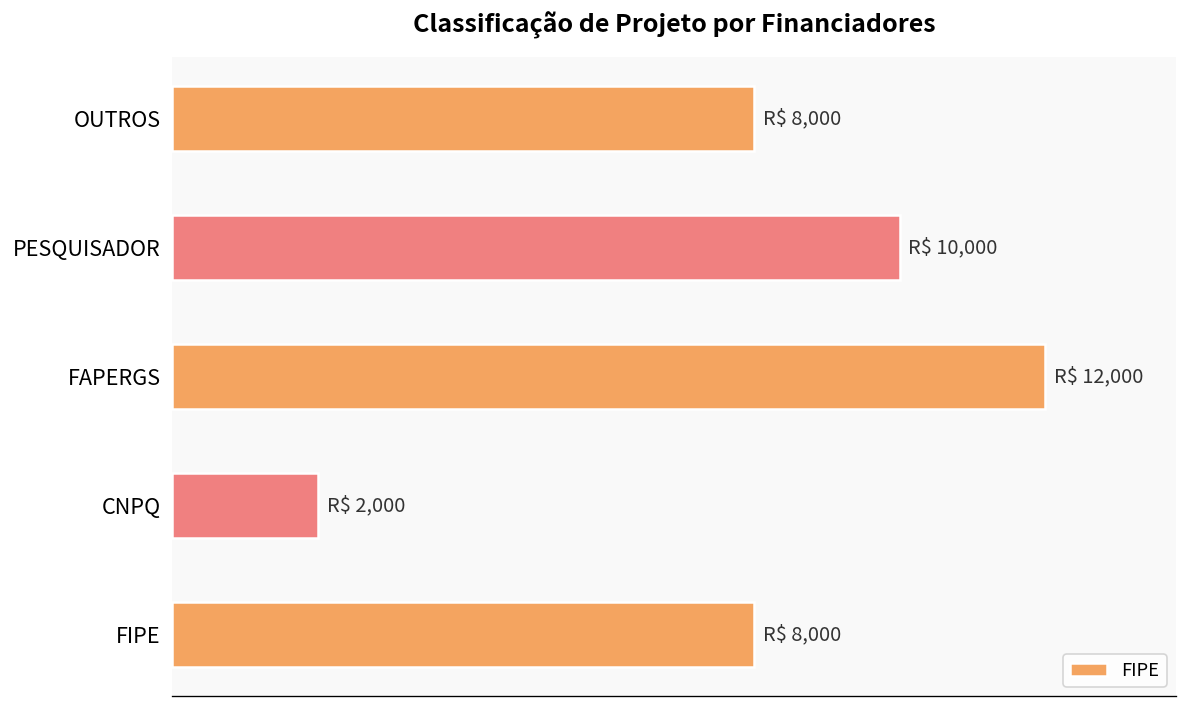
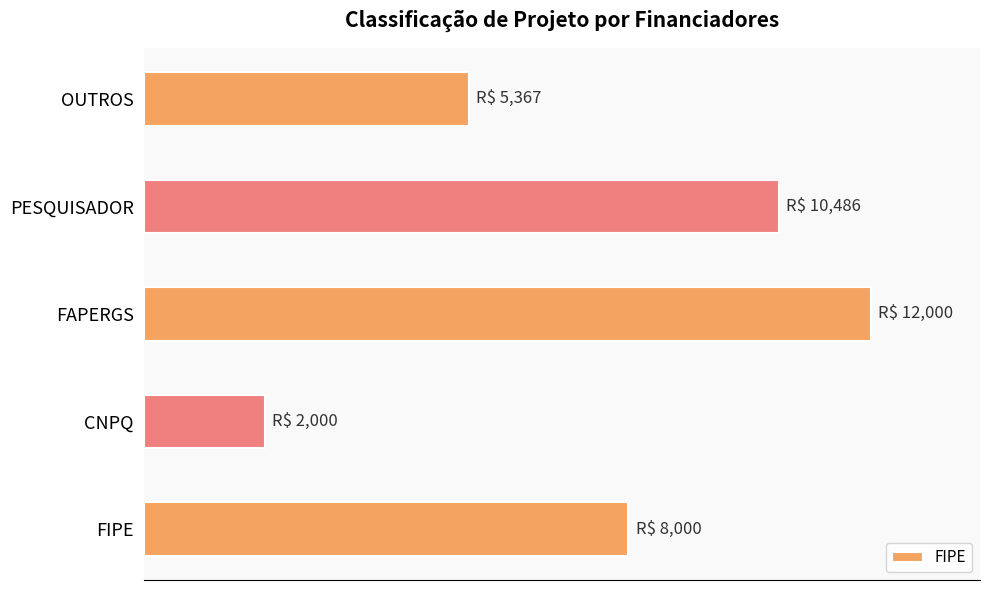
OUTROS: 8,000 -> 5,367
PESQUISADOR: 10,000 -> 10,486
